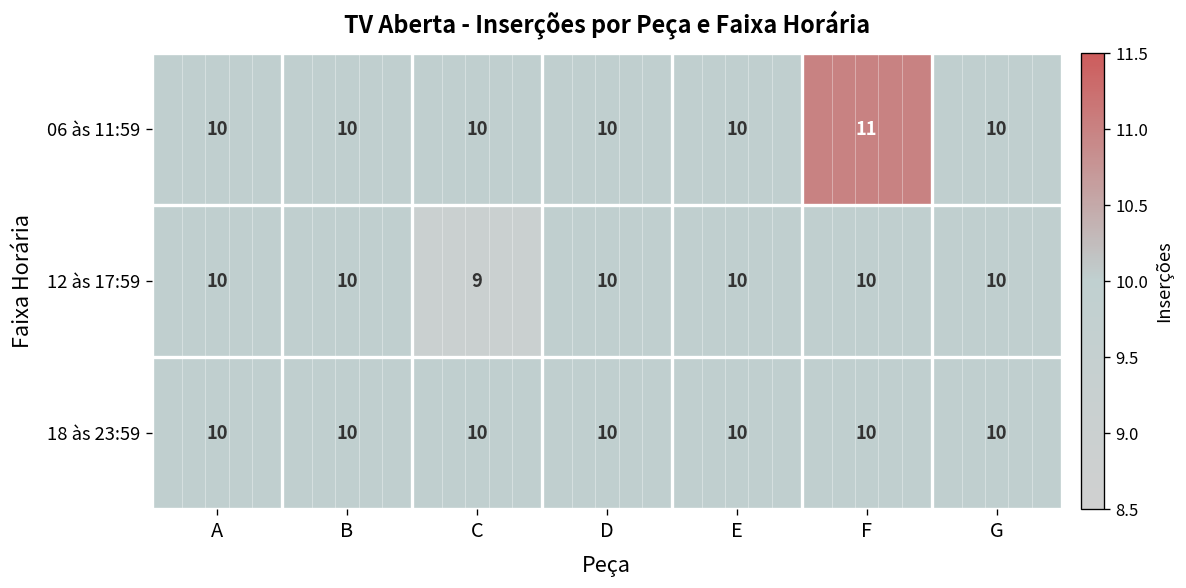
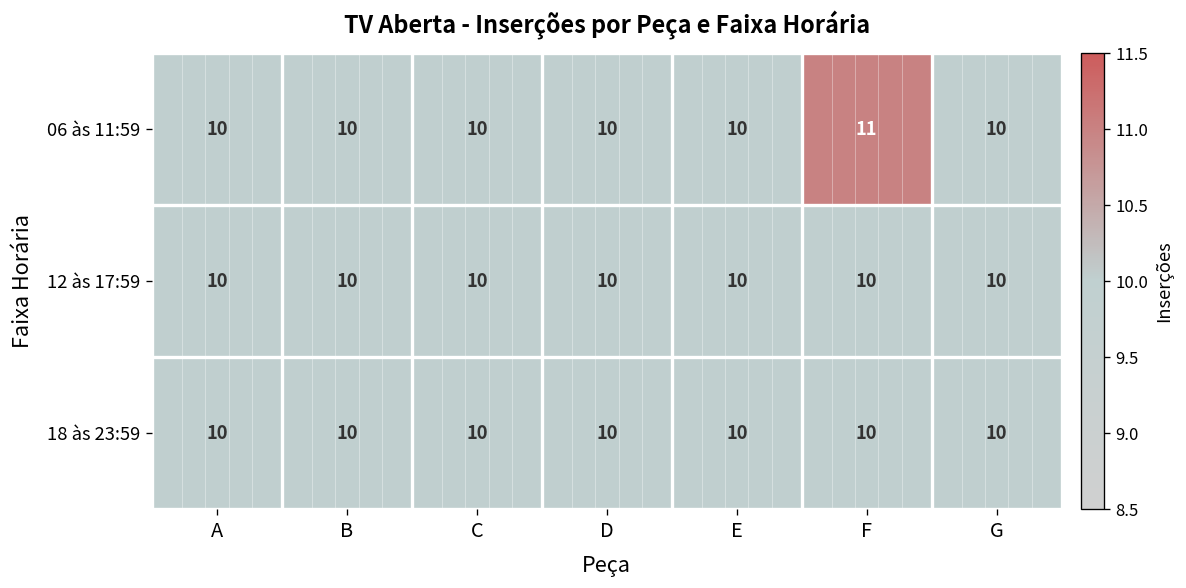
12 às 17:59, C: 9 -> 10
